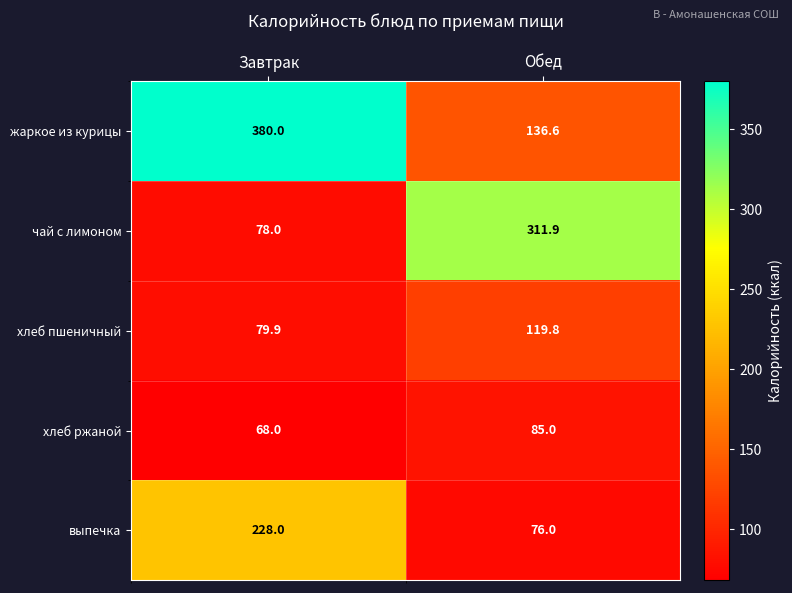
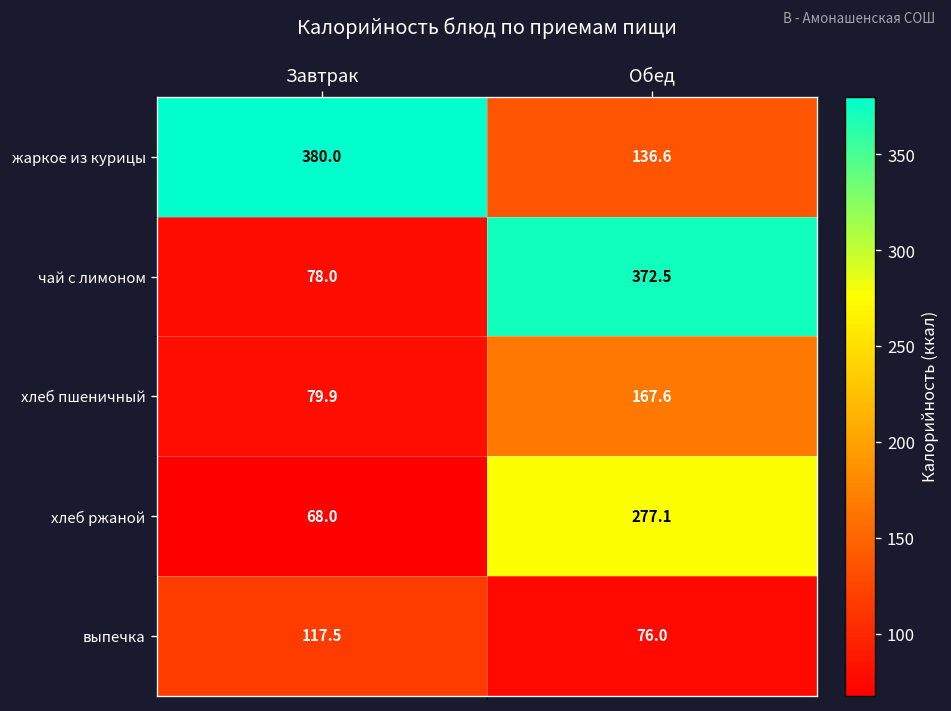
чай с лимоном, Обед: 311.9 -> 372.5
хлеб пшеничный, Обед: 119.8 -> 167.6
хлеб ржаной, Обед: 85.0 -> 277.1
выпечка, Завтрак: 228.0 -> 117.5
